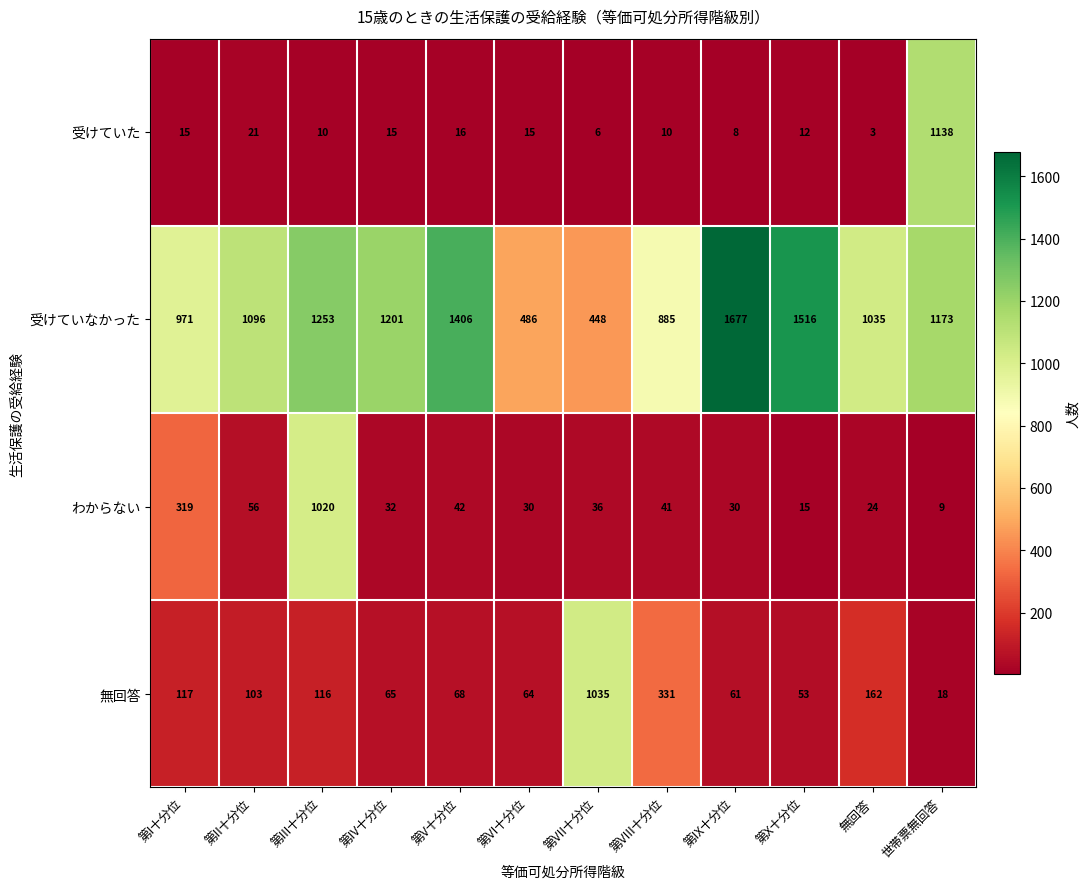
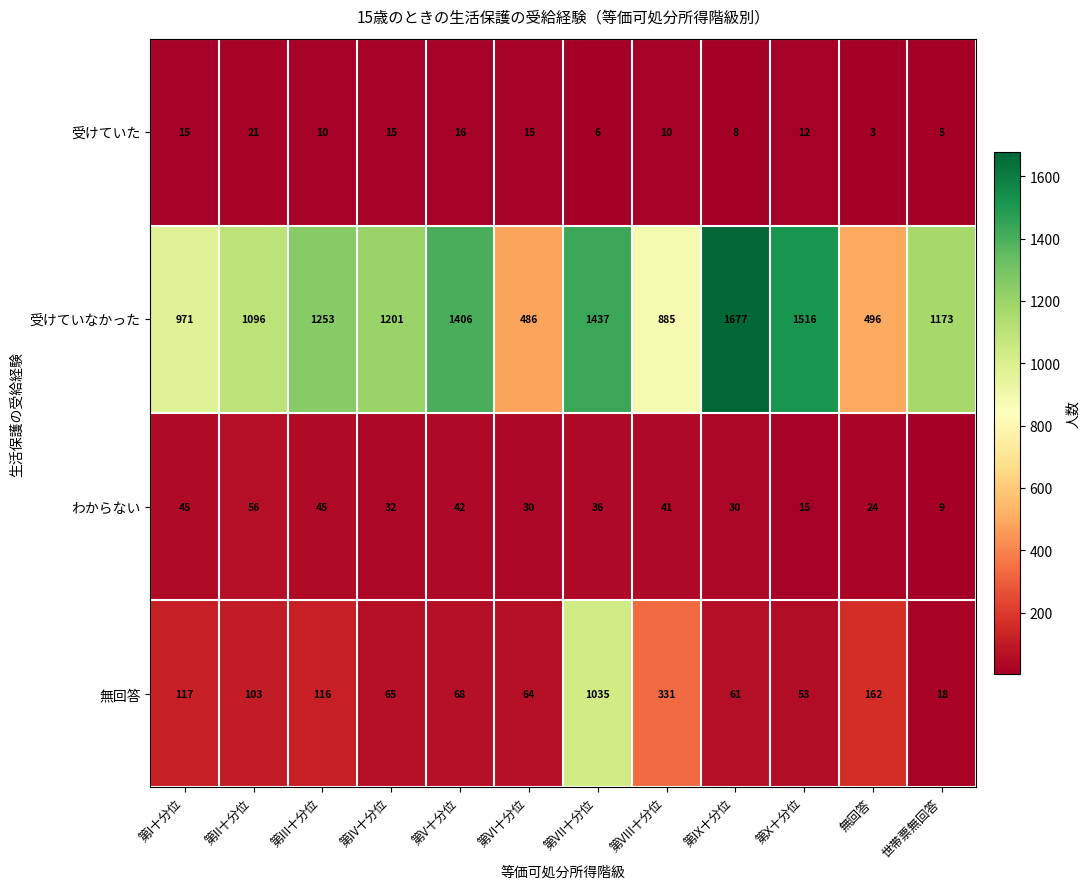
受けていた, 世帯票無回答: 1138 -> 5
受けていなかった, 第VII十分位: 448 -> 1437
受けていなかった, 無回答: 1035 -> 496
わからない, 第I十分位: 319 -> 45
わからない, 第III十分位: 1020 -> 45
